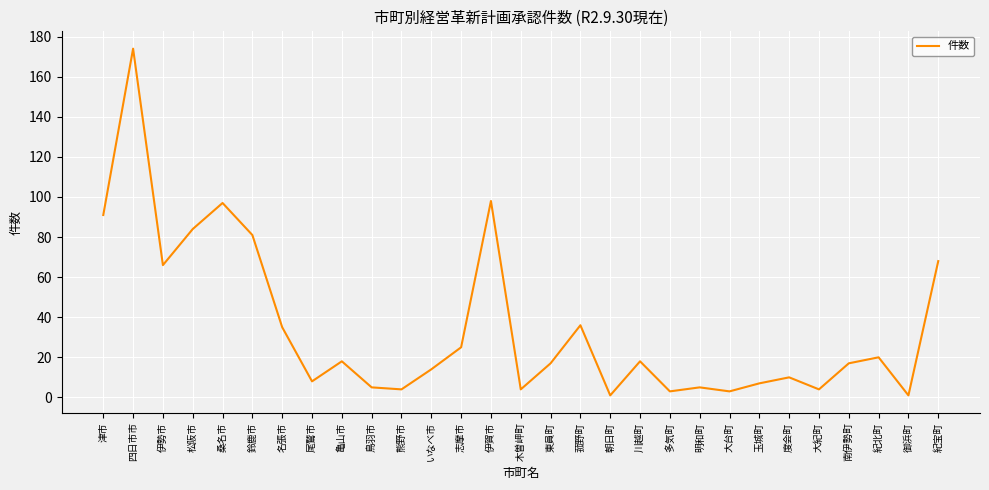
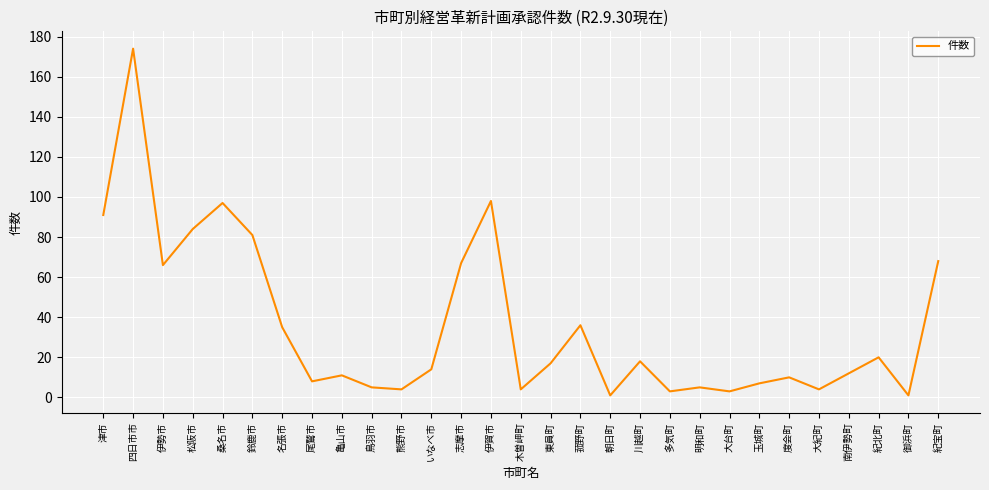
亀山市: 18 -> 11
志摩市: 25 -> 67
南伊勢町: 17 -> 12
